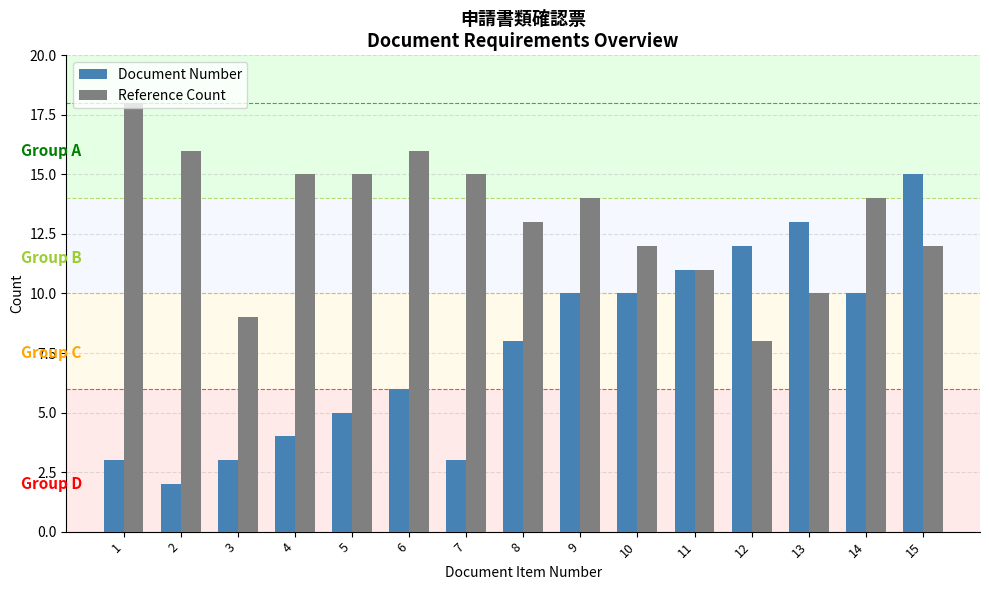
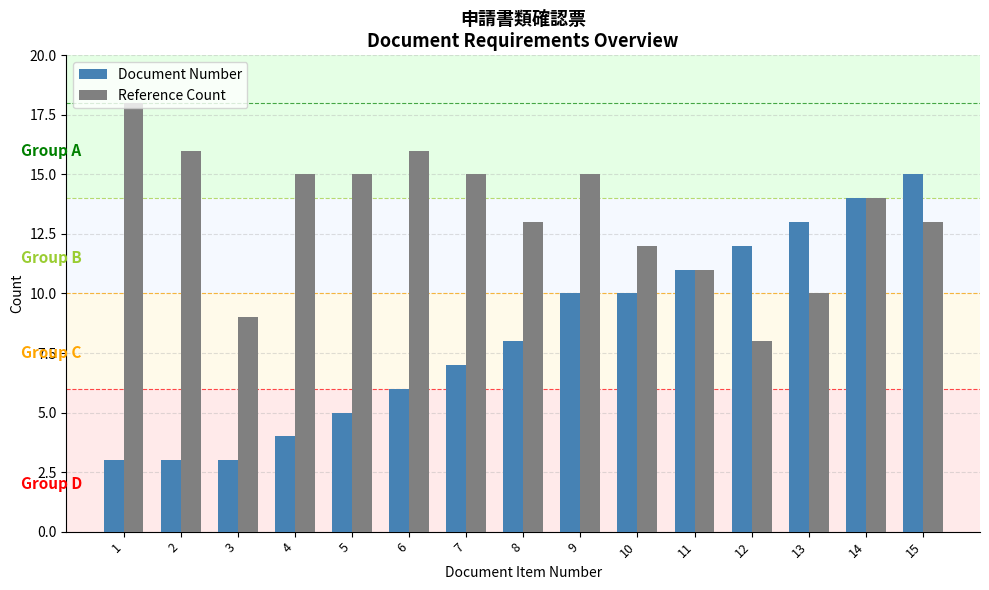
Document Number, 2: 2 -> 3
Document Number, 7: 3 -> 7
Reference Count, 9: 14 -> 15
Document Number, 14: 10 -> 14
Reference Count, 15: 12 -> 13
